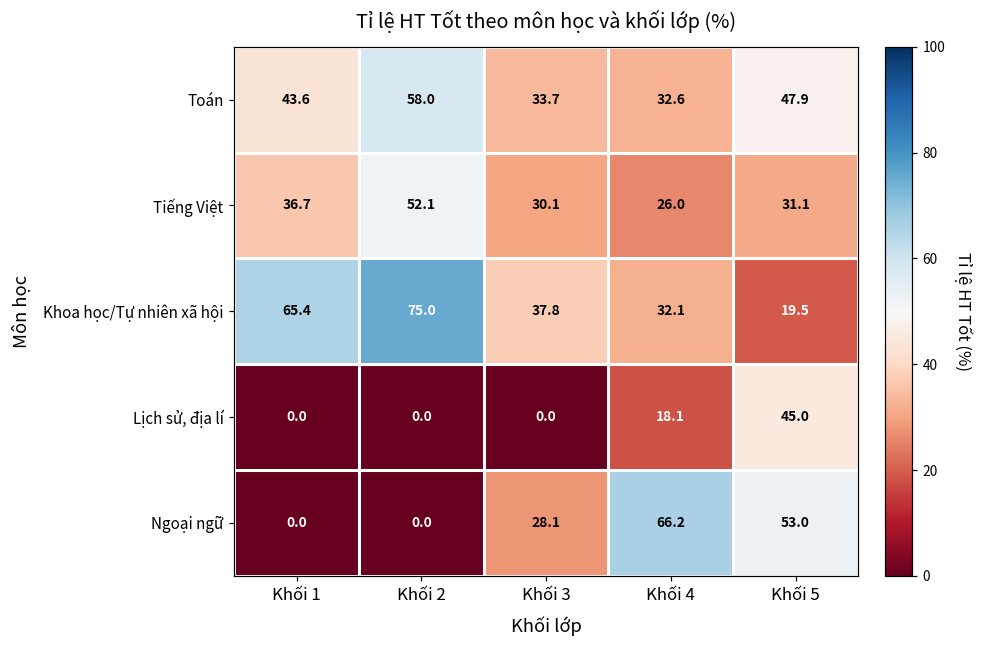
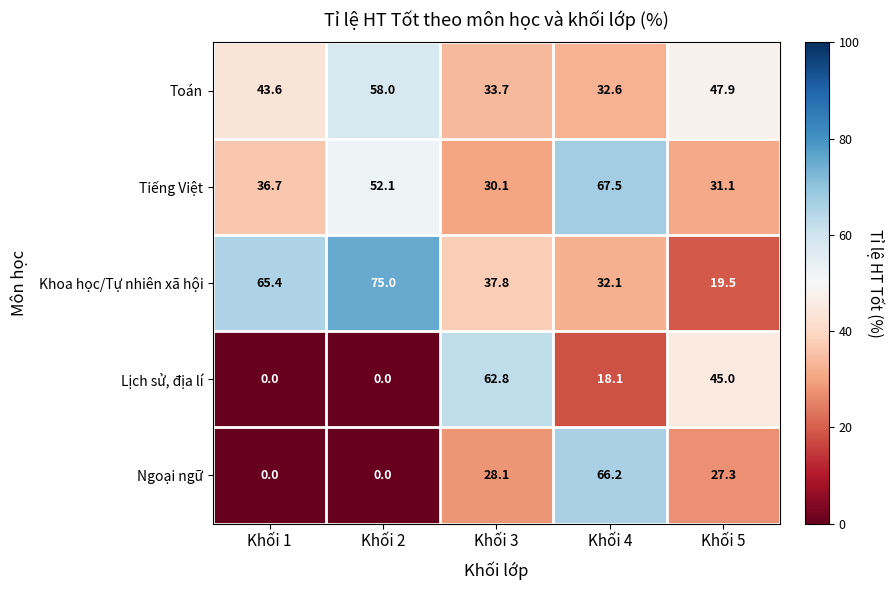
Tiếng Việt, Khối 4: 26.0 -> 67.5
Lịch sử, địa lí, Khối 3: 0.0 -> 62.8
Ngoại ngữ, Khối 5: 53.0 -> 27.3
